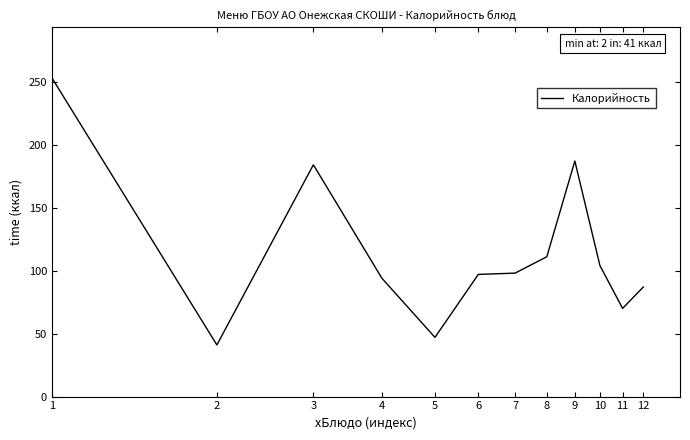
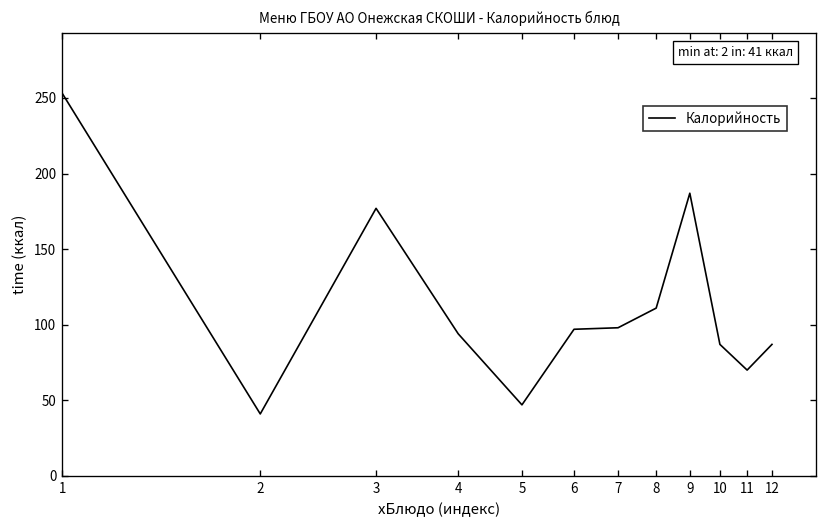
3: 184 -> 177
10: 104 -> 87
